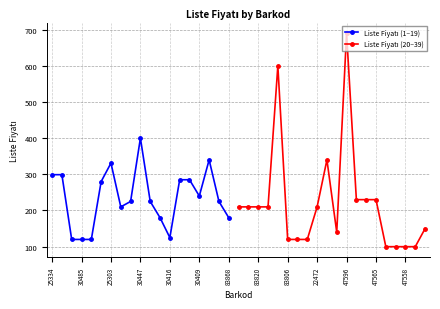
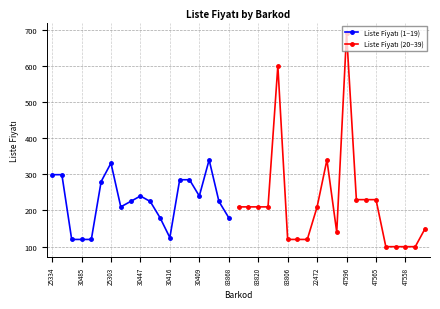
Liste Fiyatı (1–19), 30447: 400 -> 240
